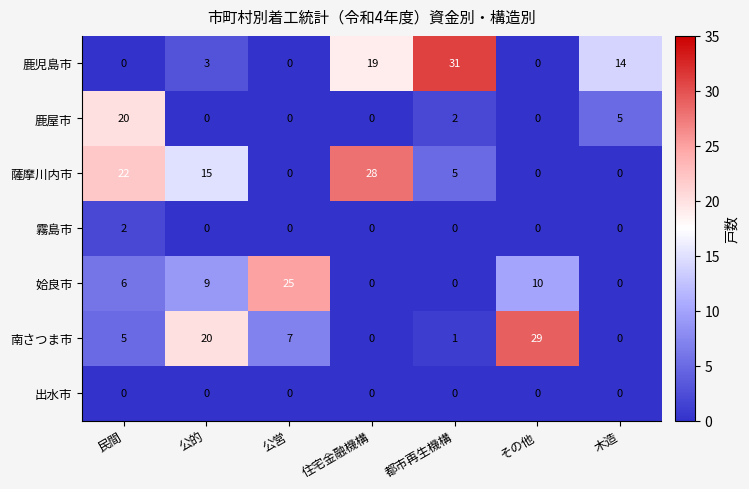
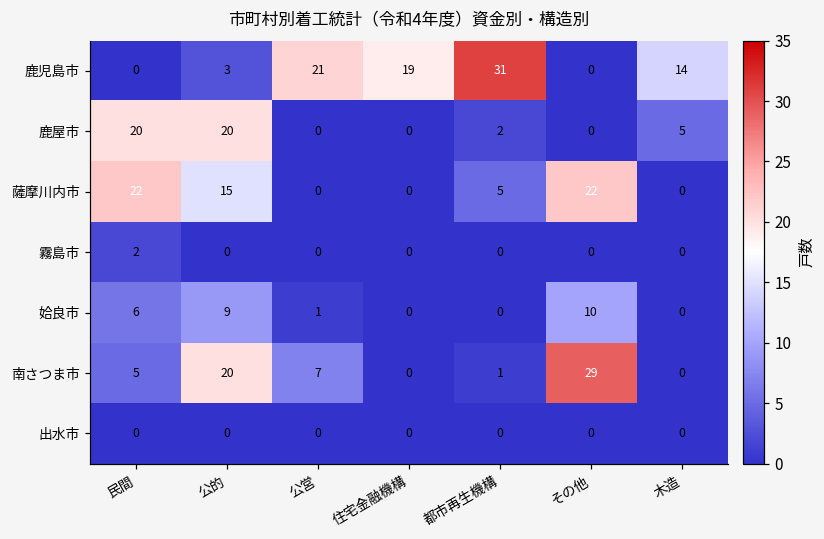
鹿児島市, 公営: 0 -> 21
鹿屋市, 公的: 0 -> 20
薩摩川内市, 住宅金融機構: 28 -> 0
薩摩川内市, その他: 0 -> 22
姶良市, 公営: 25 -> 1
